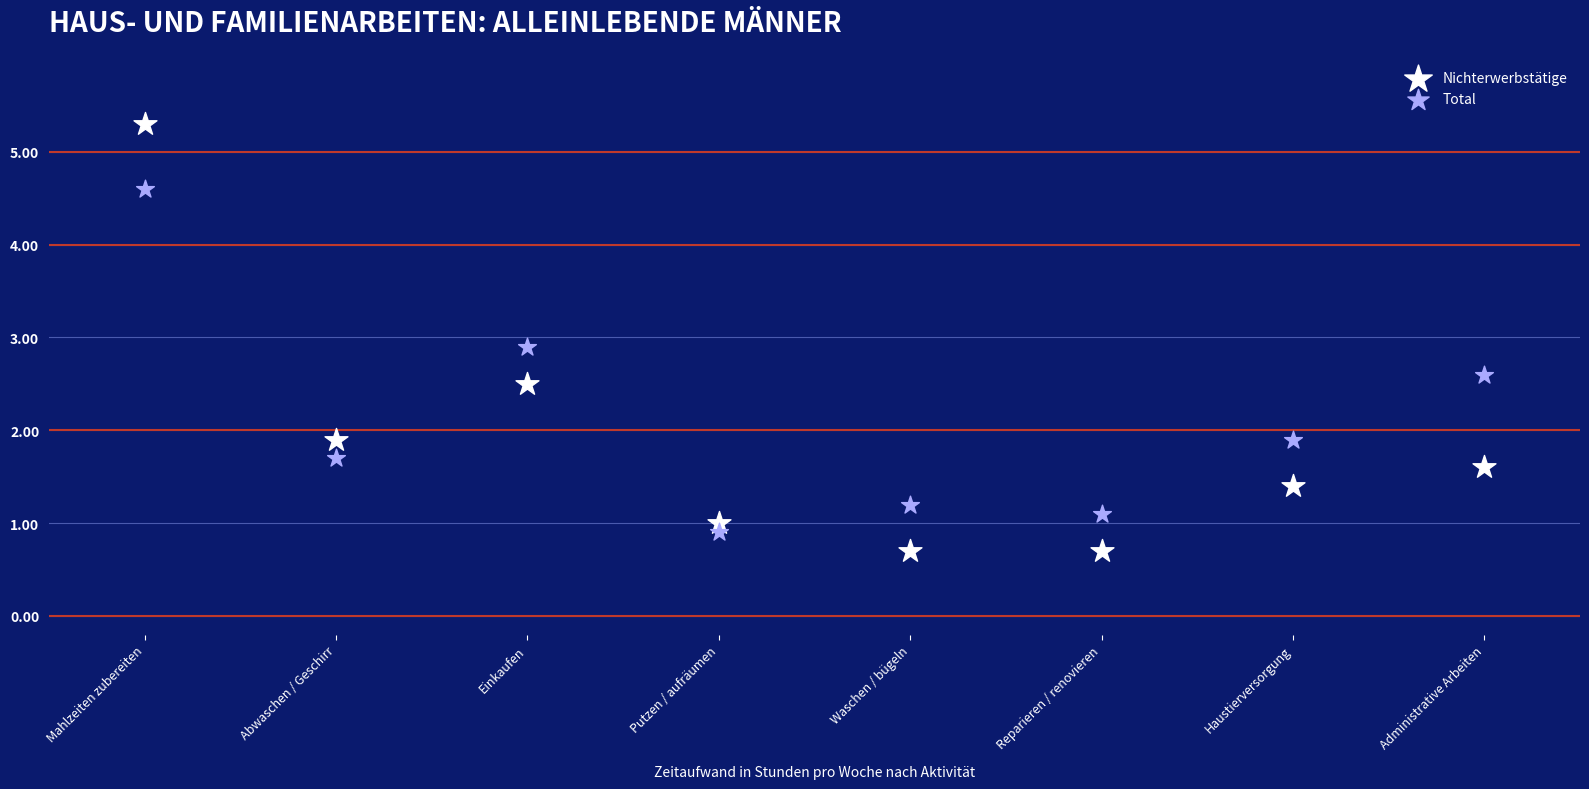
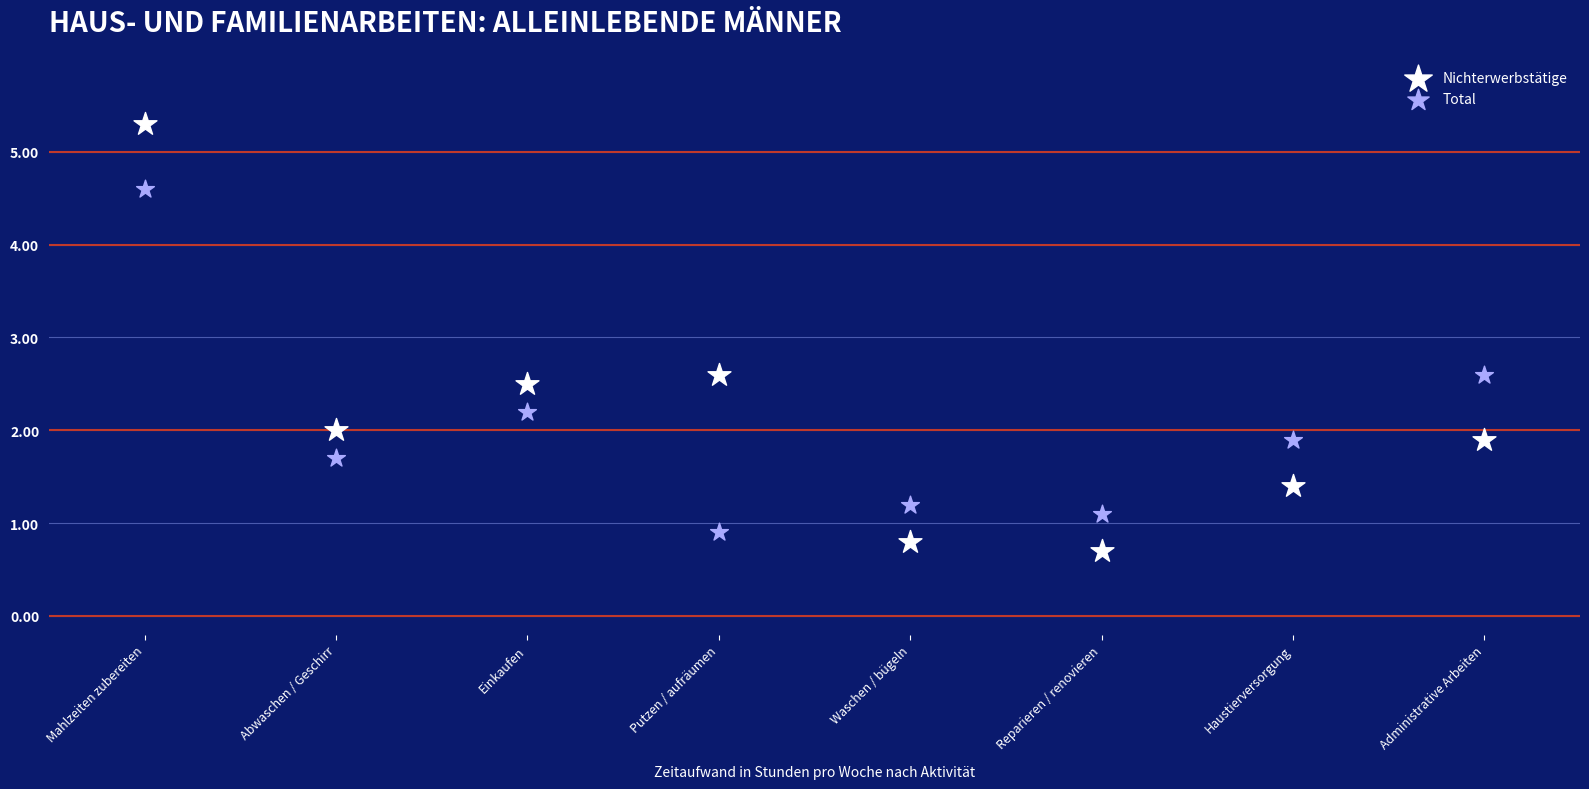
Nichterwerbstätige, Abwaschen / Geschirr: 1.9 -> 2.0
Total, Einkaufen: 2.9 -> 2.2
Nichterwerbstätige, Putzen / aufräumen: 1.0 -> 2.6
Nichterwerbstätige, Waschen / bügeln: 0.7 -> 0.8
Nichterwerbstätige, Administrative Arbeiten: 1.6 -> 1.9
